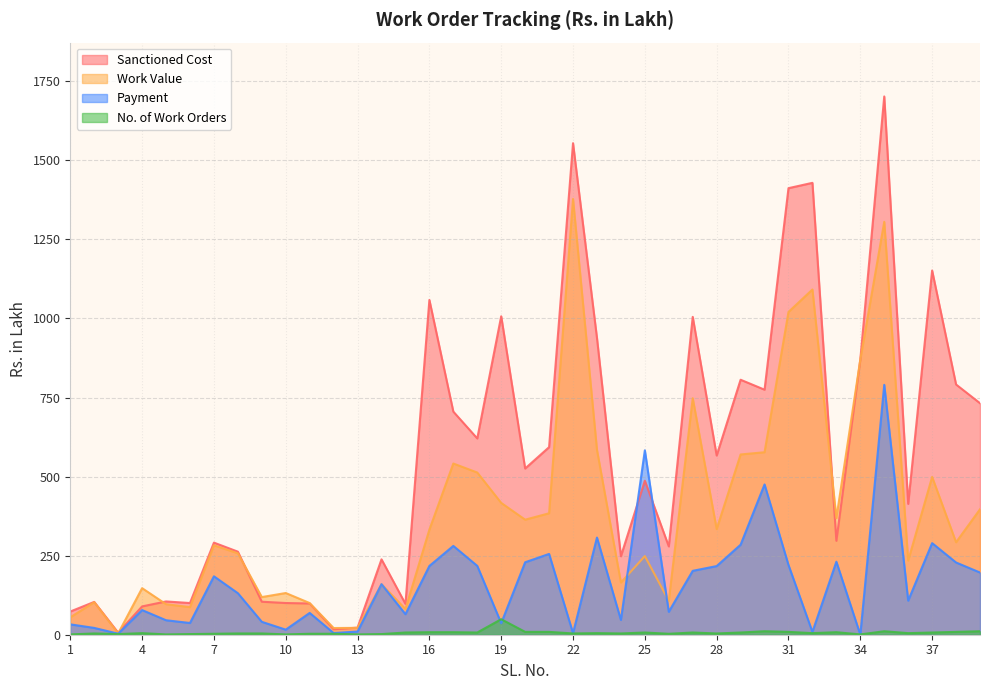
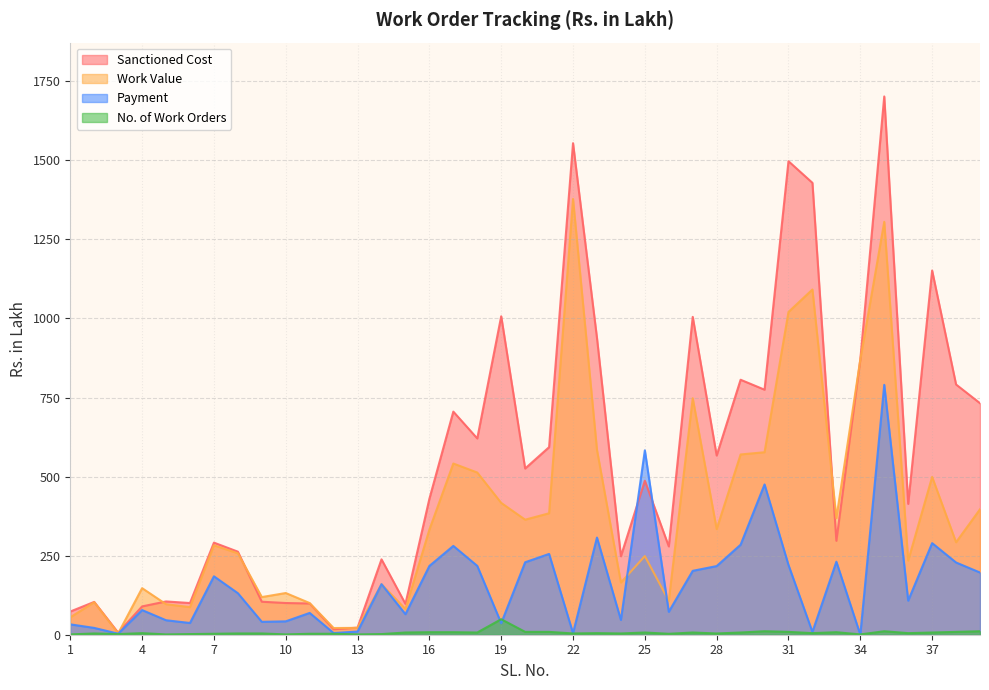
Payment, 10: 20 -> 40
Sanctioned Cost, 16: 1060 -> 430
Sanctioned Cost, 31: 1410 -> 1500
